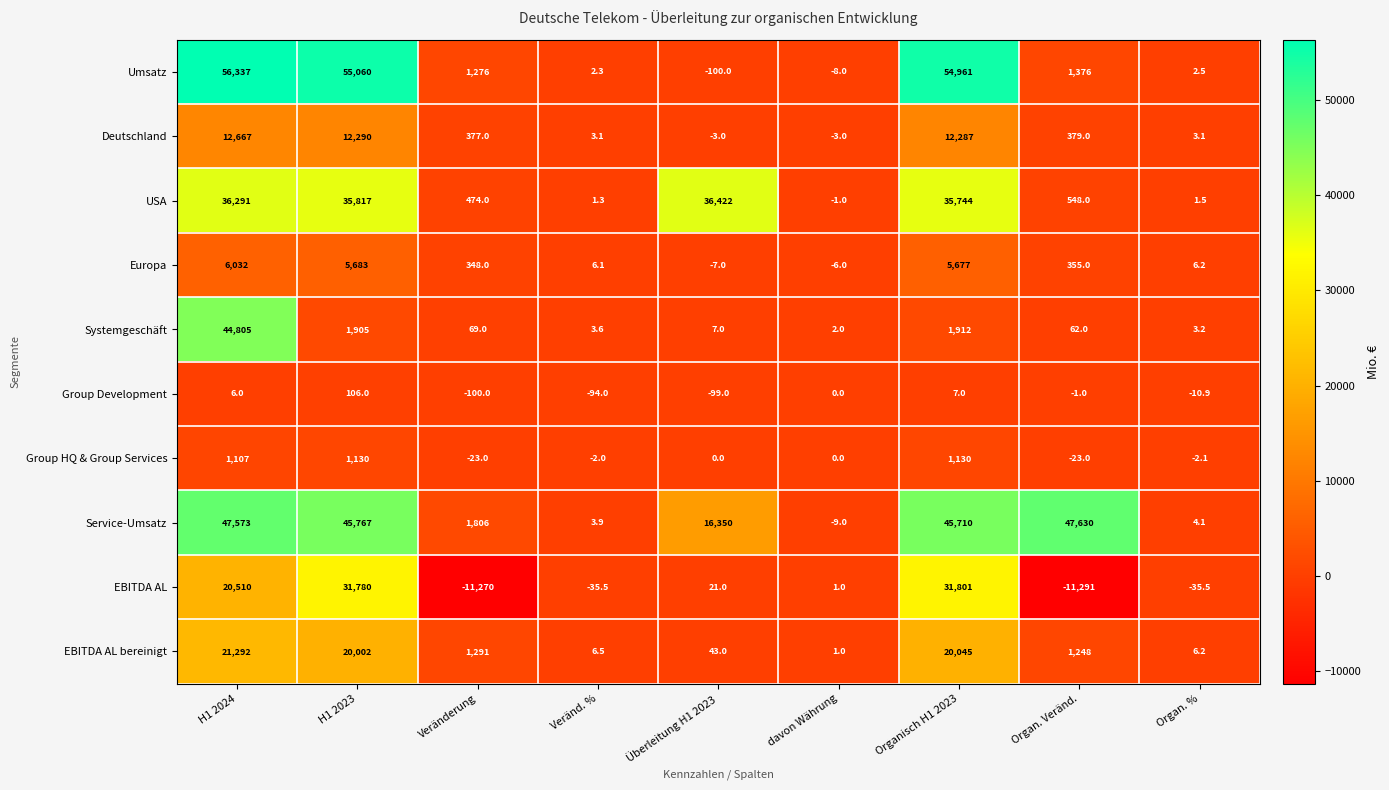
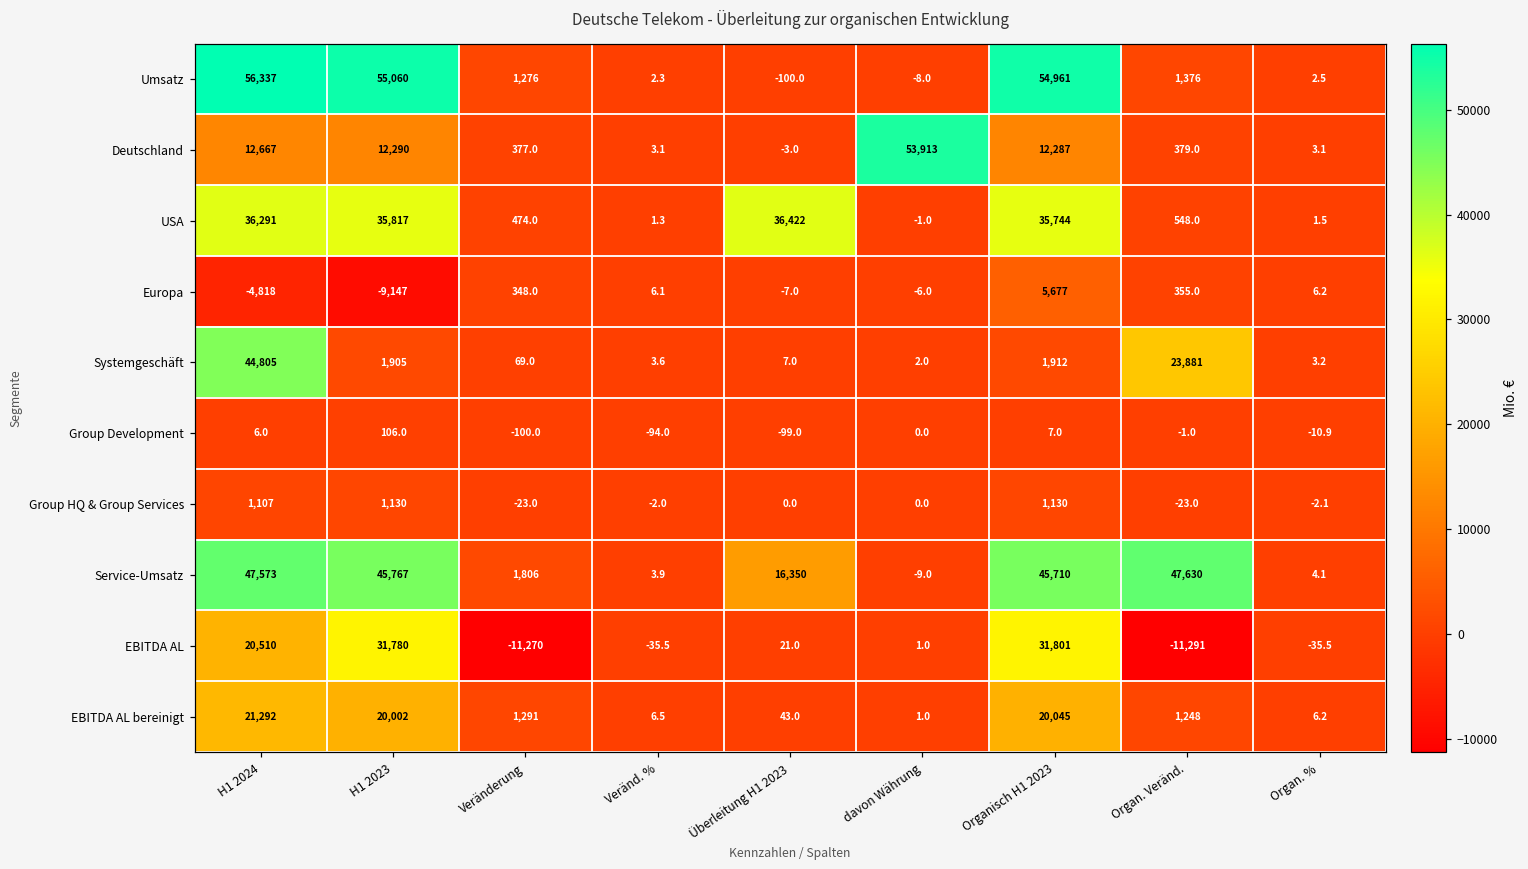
Deutschland, davon Währung: -3.0 -> 53,913
Europa, H1 2024: 6,032 -> -4,818
Europa, H1 2023: 5,683 -> -9,147
Systemgeschäft, Organ. Veränd.: 62.0 -> 23,881
